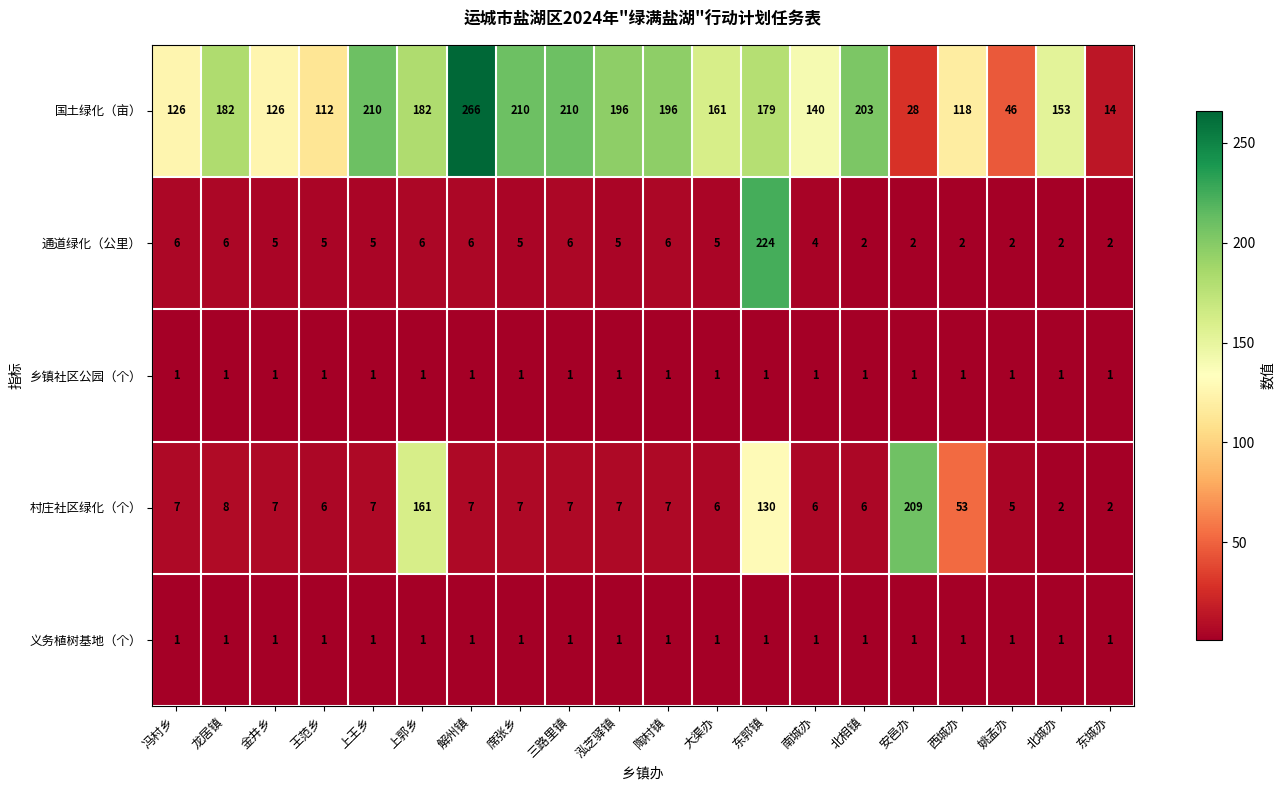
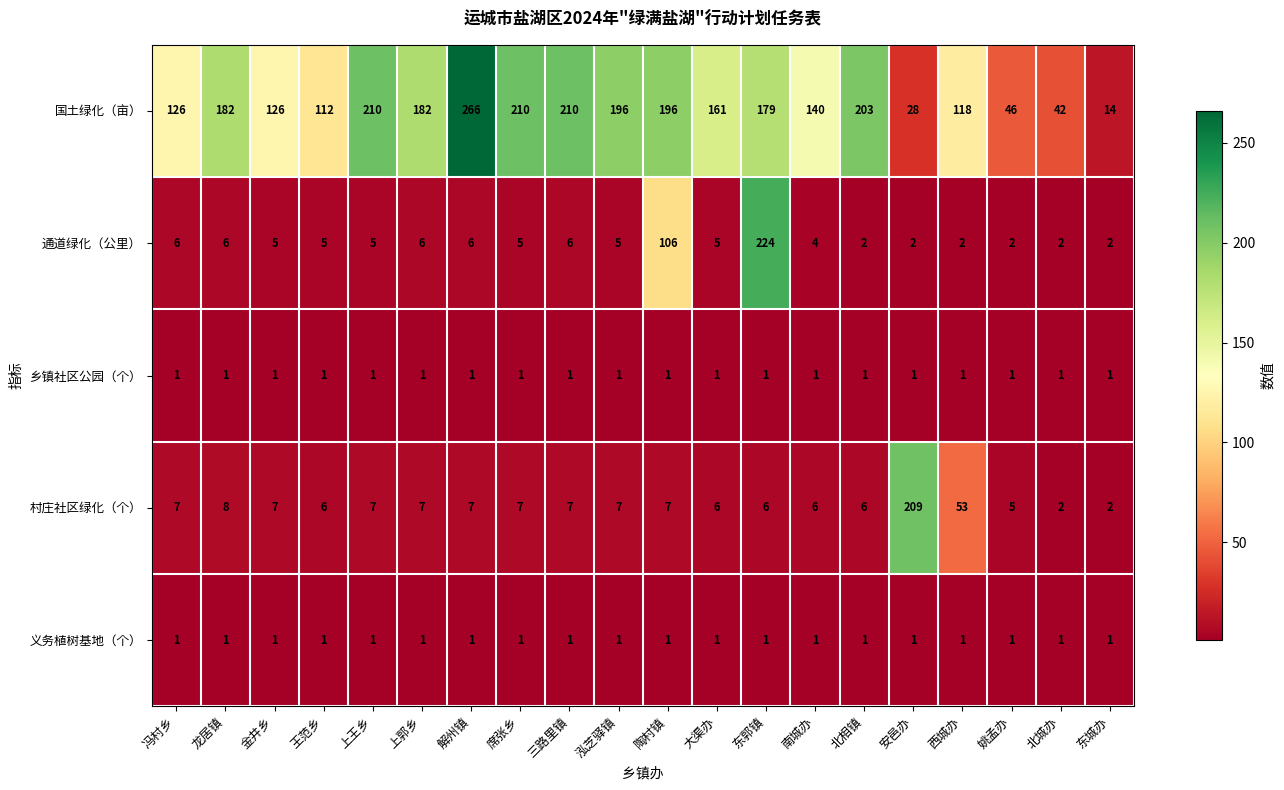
国土绿化（亩）, 北城办: 153 -> 42
通道绿化（公里）, 陶村镇: 6 -> 106
村庄社区绿化（个）, 上郭乡: 161 -> 7
村庄社区绿化（个）, 东郭镇: 130 -> 6
